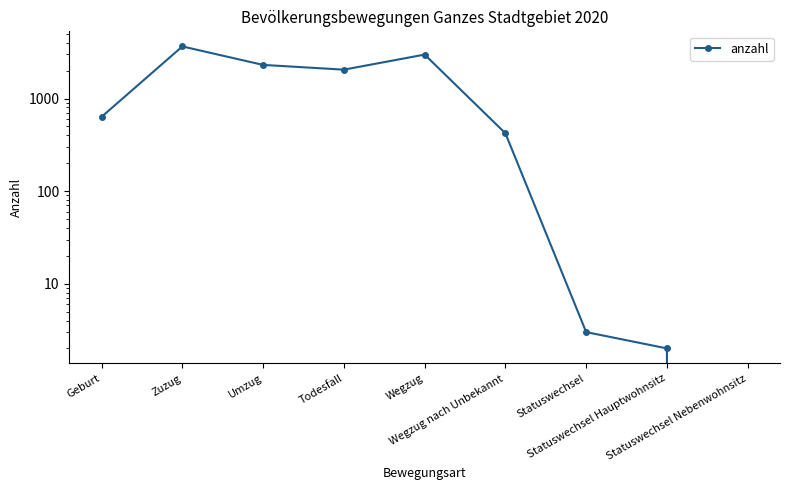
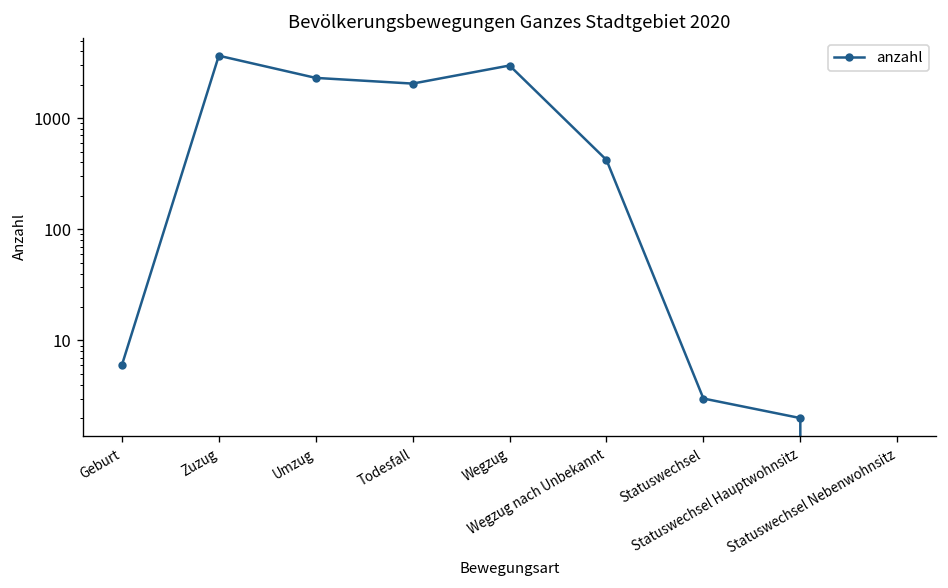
Geburt: 600 -> 6
